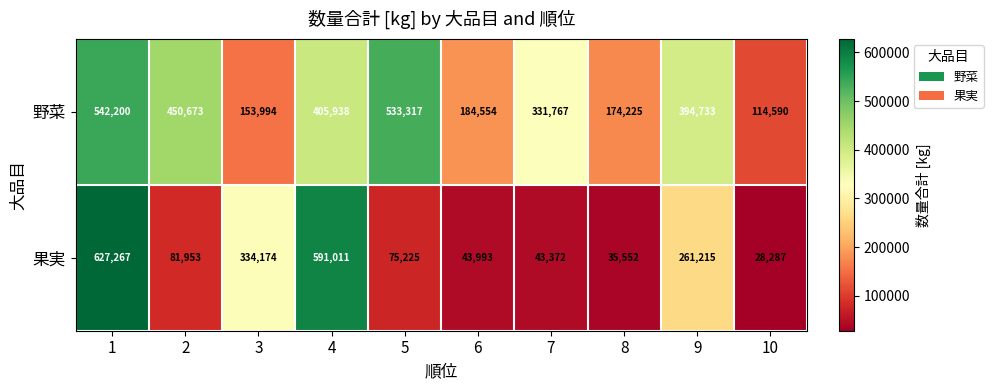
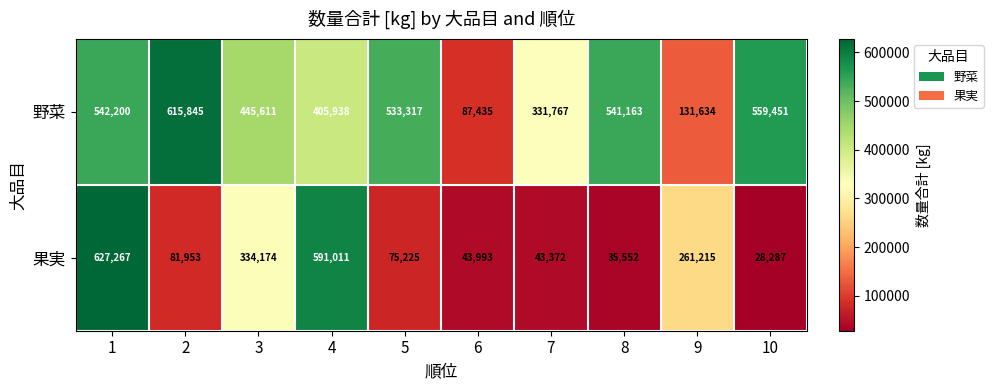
野菜, 2: 450,673 -> 615,845
野菜, 3: 153,994 -> 445,611
野菜, 6: 184,554 -> 87,435
野菜, 8: 174,225 -> 541,163
野菜, 9: 394,733 -> 131,634
野菜, 10: 114,590 -> 559,451
